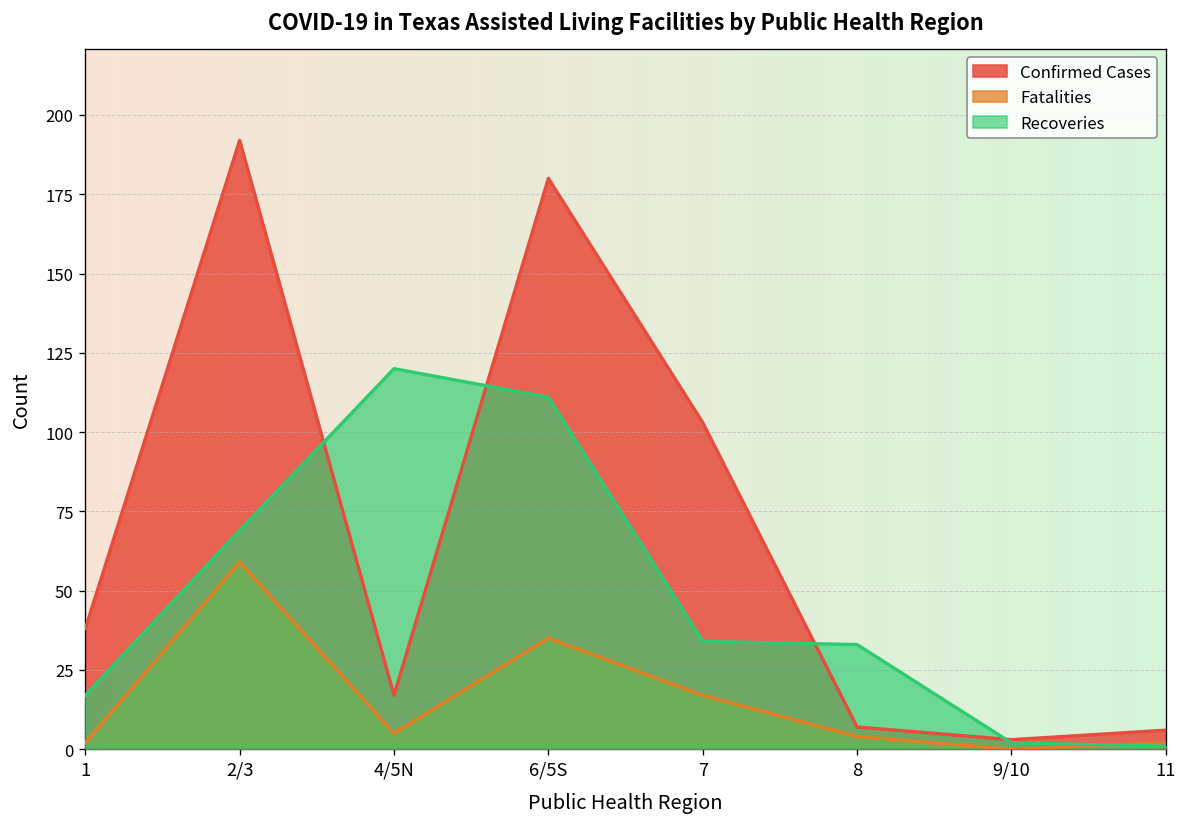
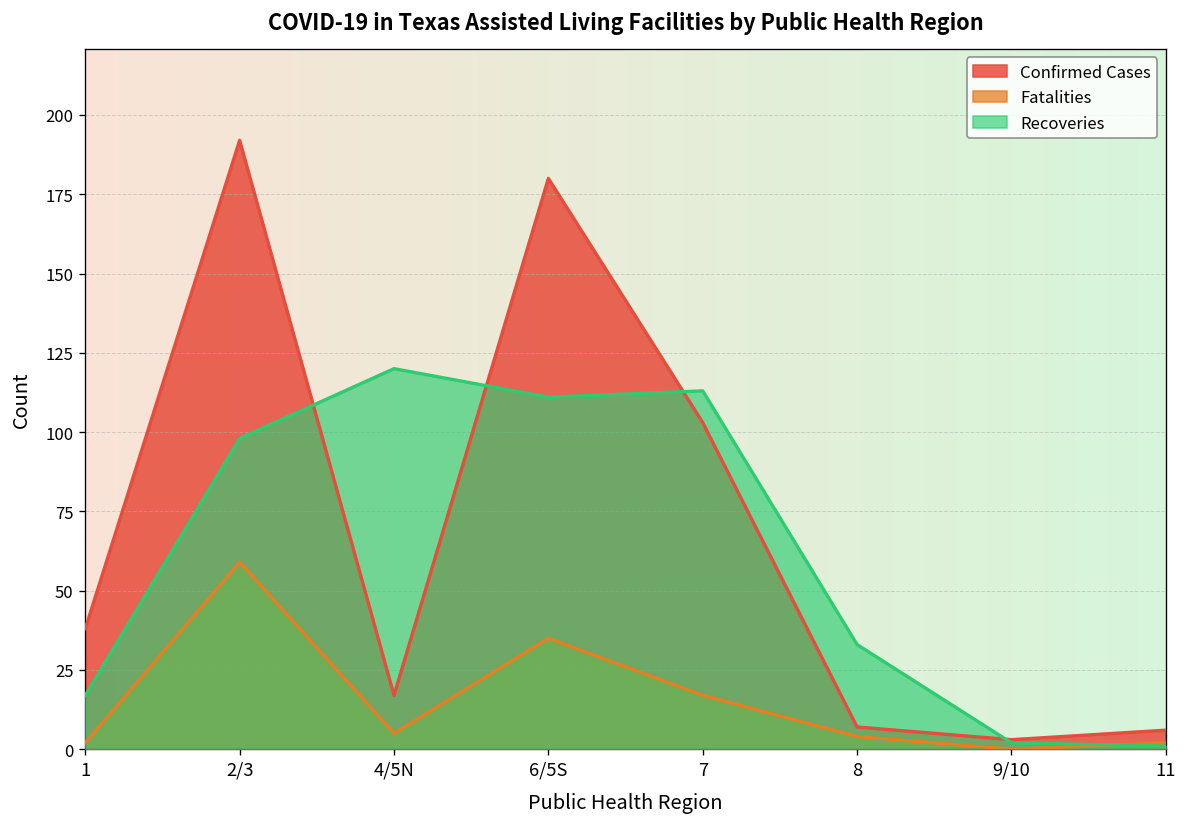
Recoveries, 2/3: 69 -> 98
Recoveries, 7: 34 -> 113
